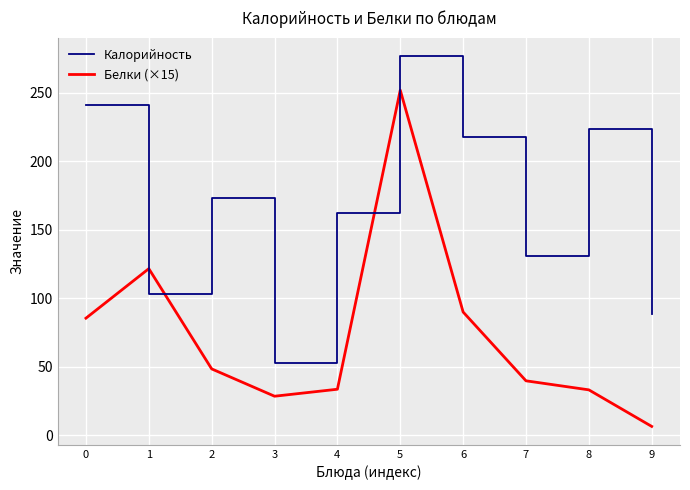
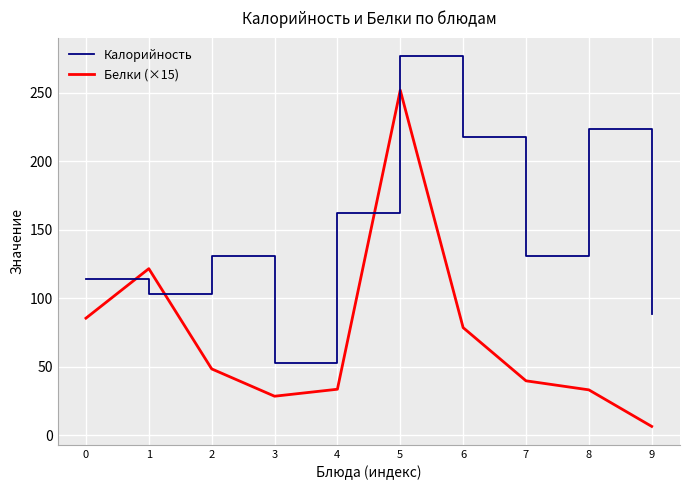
Калорийность, 0: 241 -> 114
Калорийность, 2: 173 -> 131
Белки (×15), 6: 90 -> 79
